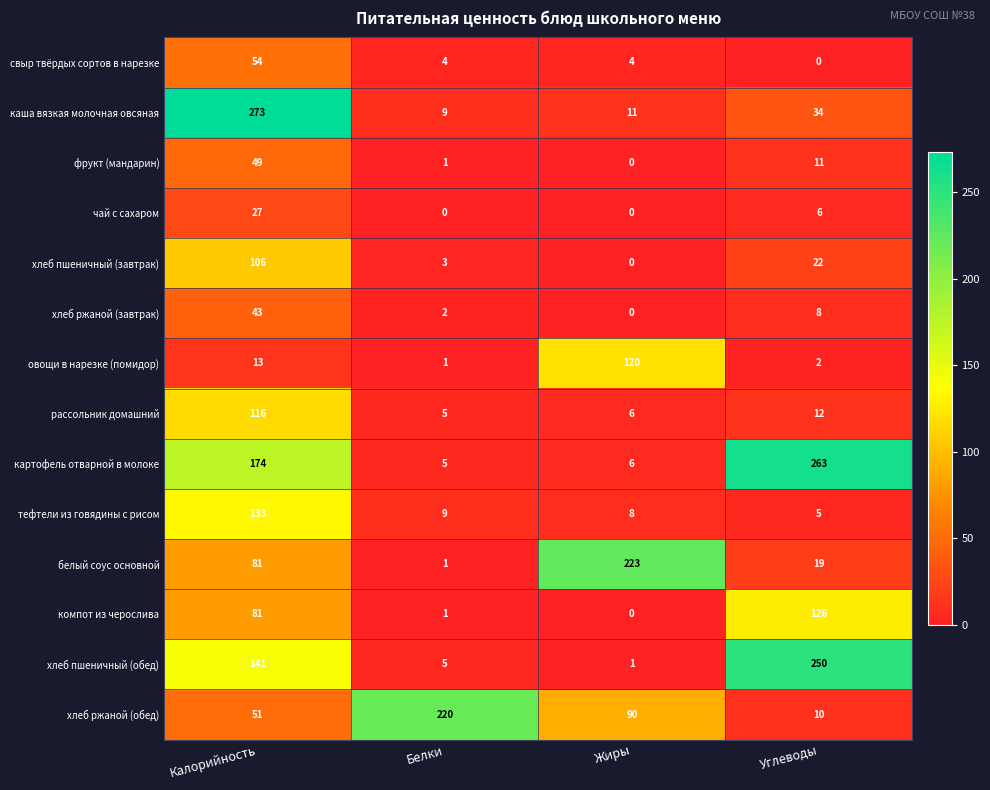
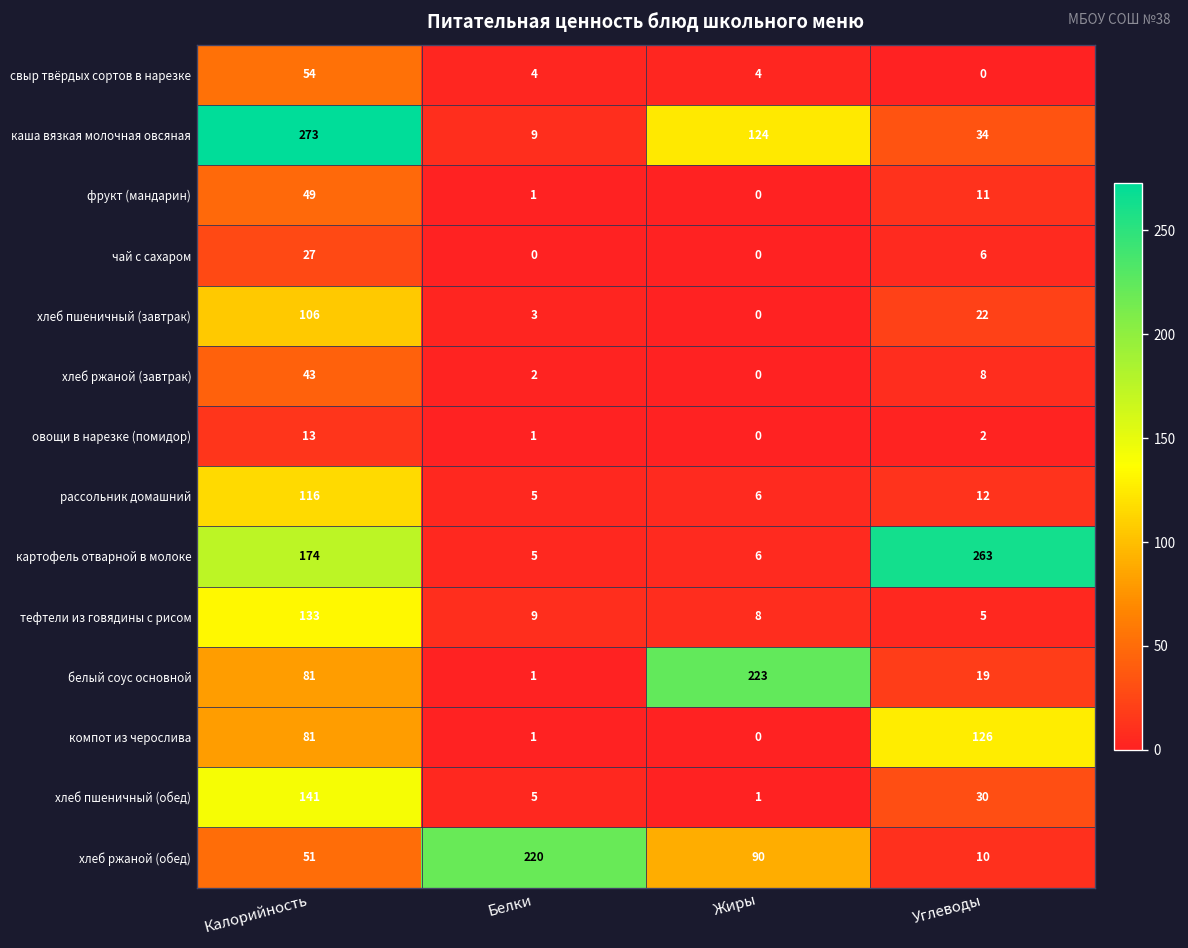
каша вязкая молочная овсяная, Жиры: 11 -> 124
овощи в нарезке (помидор), Жиры: 120 -> 0
хлеб пшеничный (обед), Углеводы: 250 -> 30
